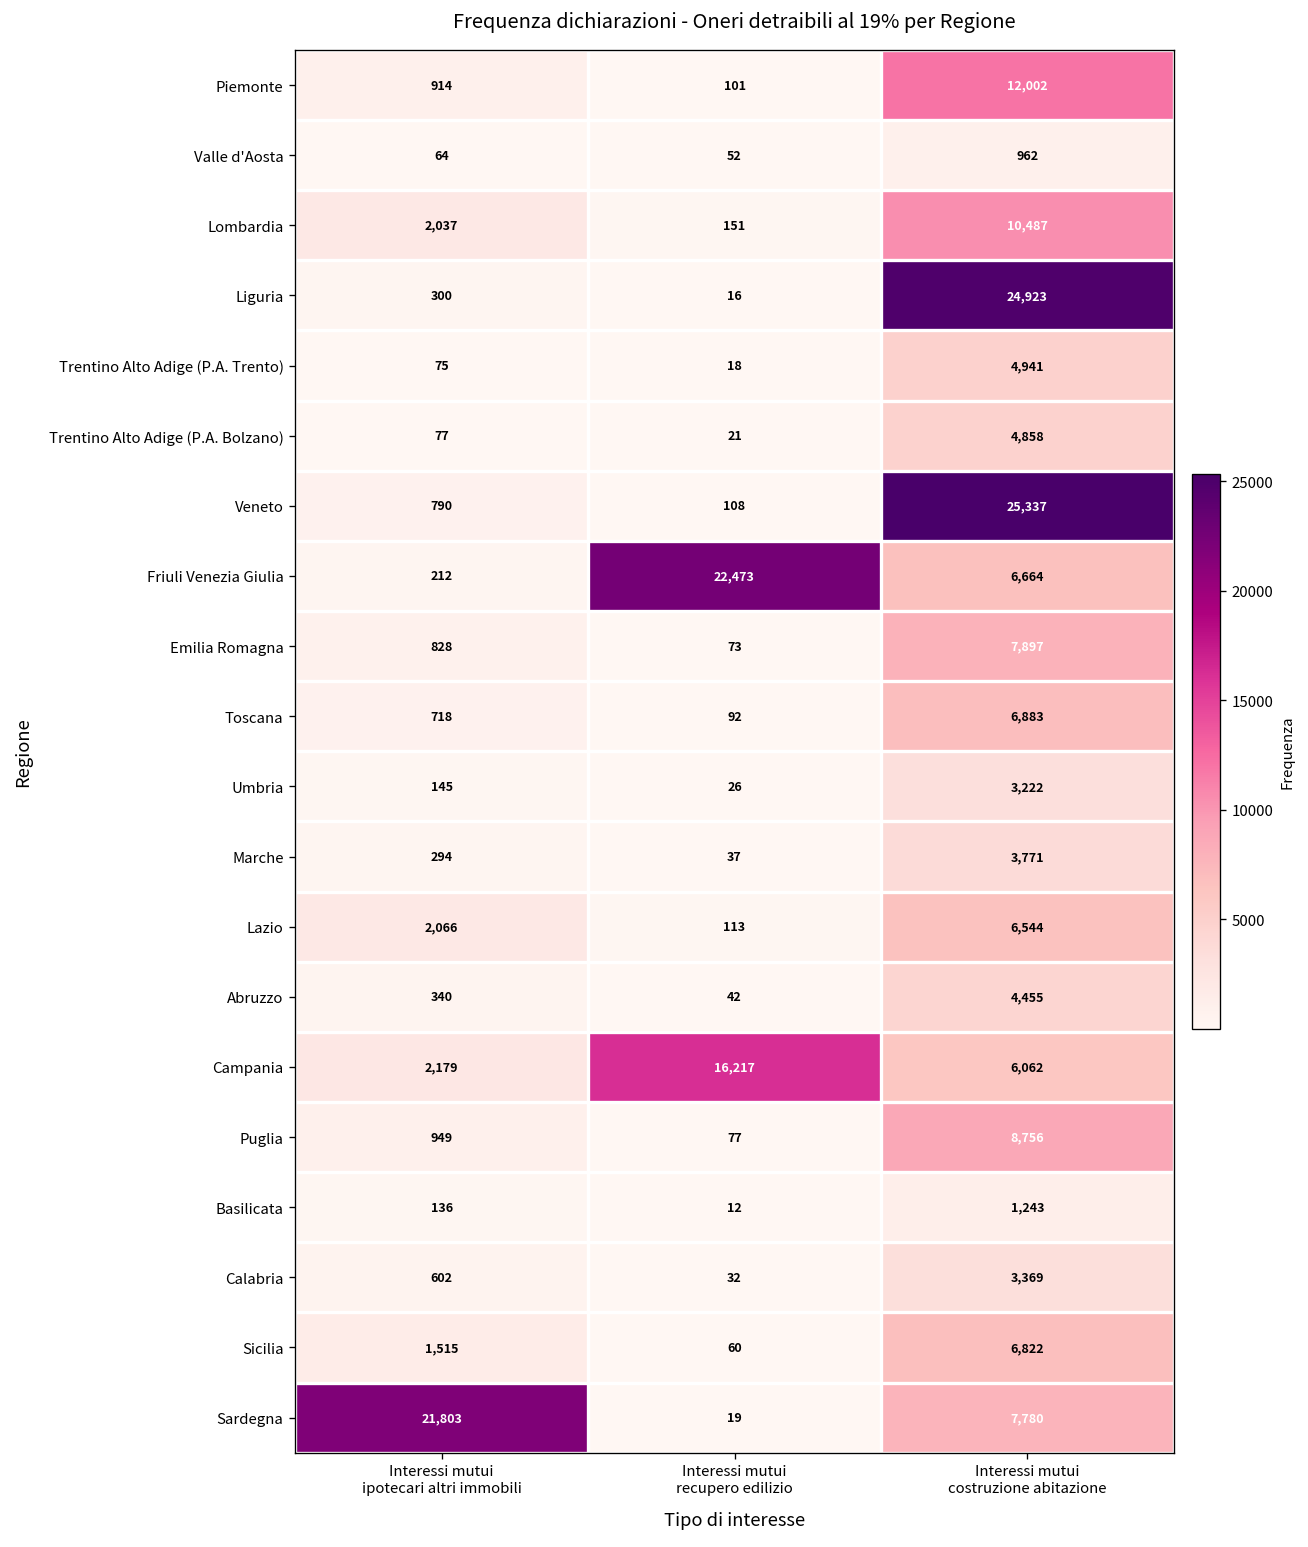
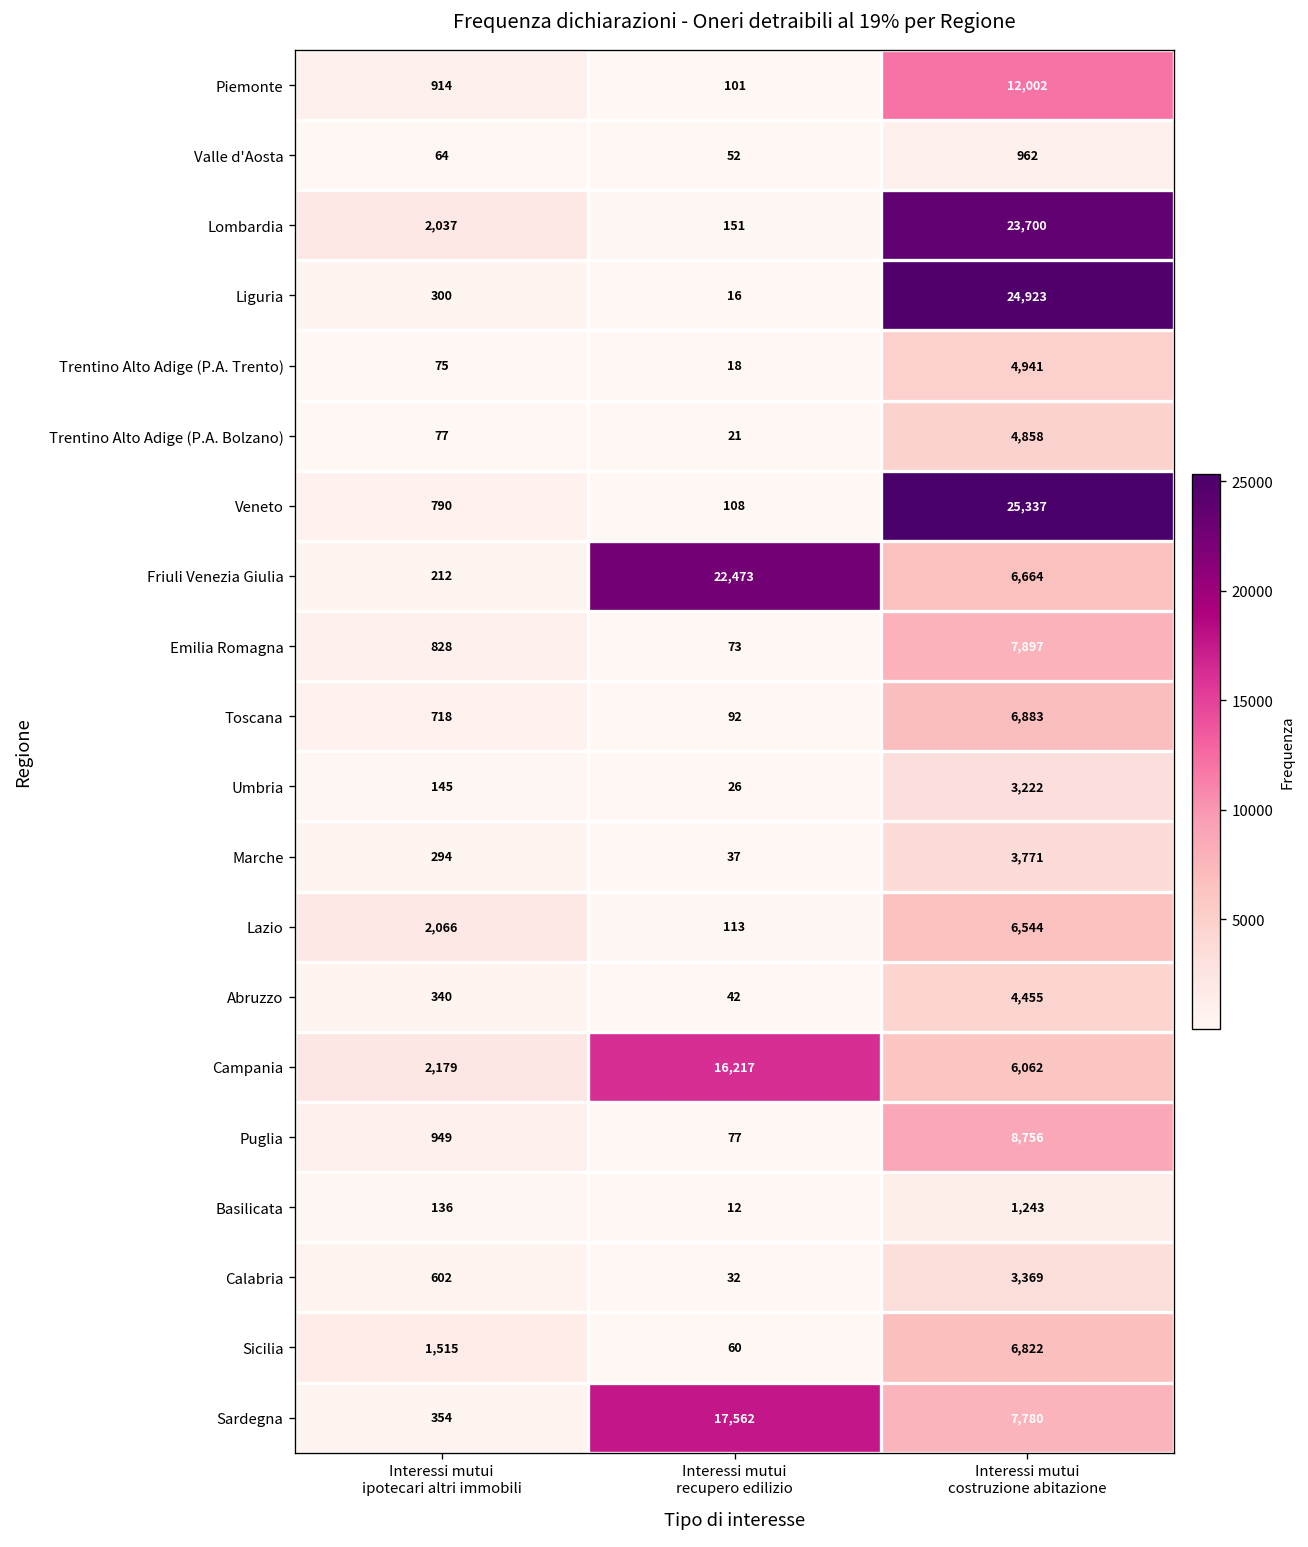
Lombardia, Interessi mutui costruzione abitazione: 10,487 -> 23,700
Sardegna, Interessi mutui ipotecari altri immobili: 21,803 -> 354
Sardegna, Interessi mutui recupero edilizio: 19 -> 17,562
